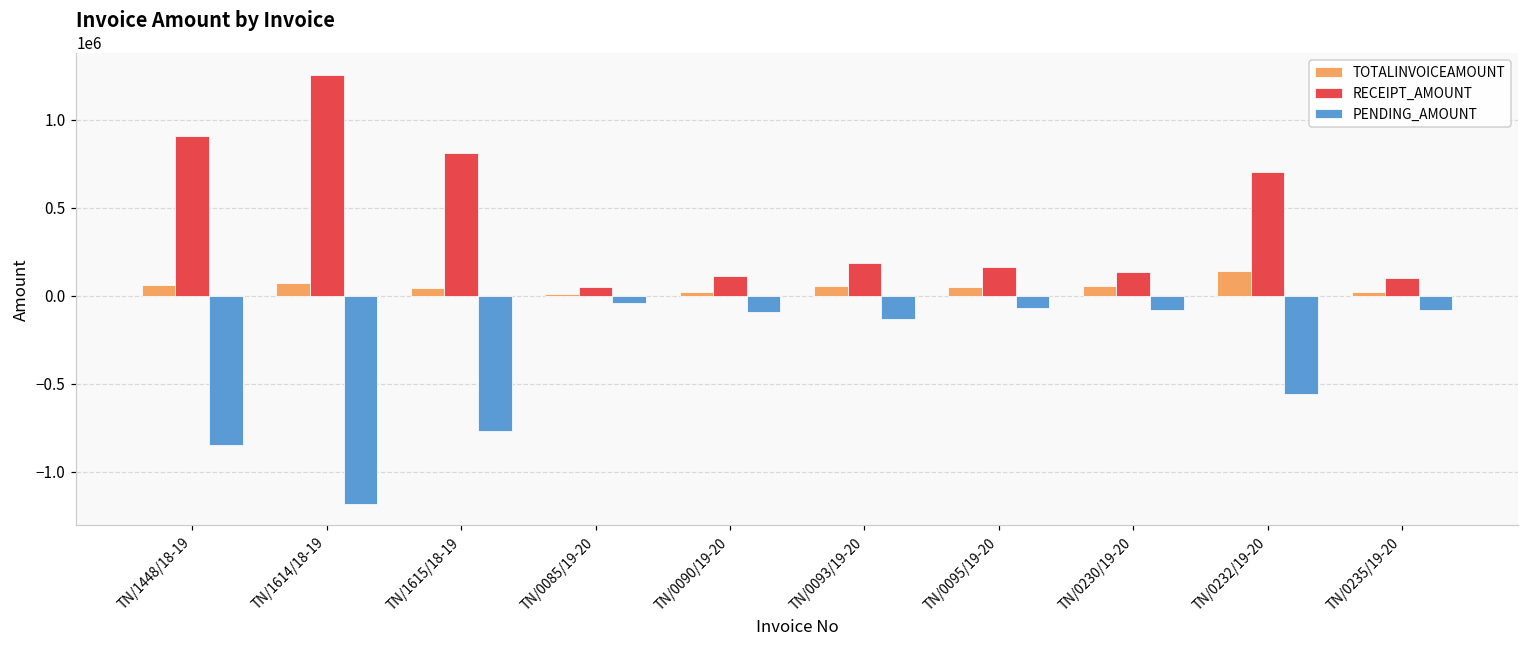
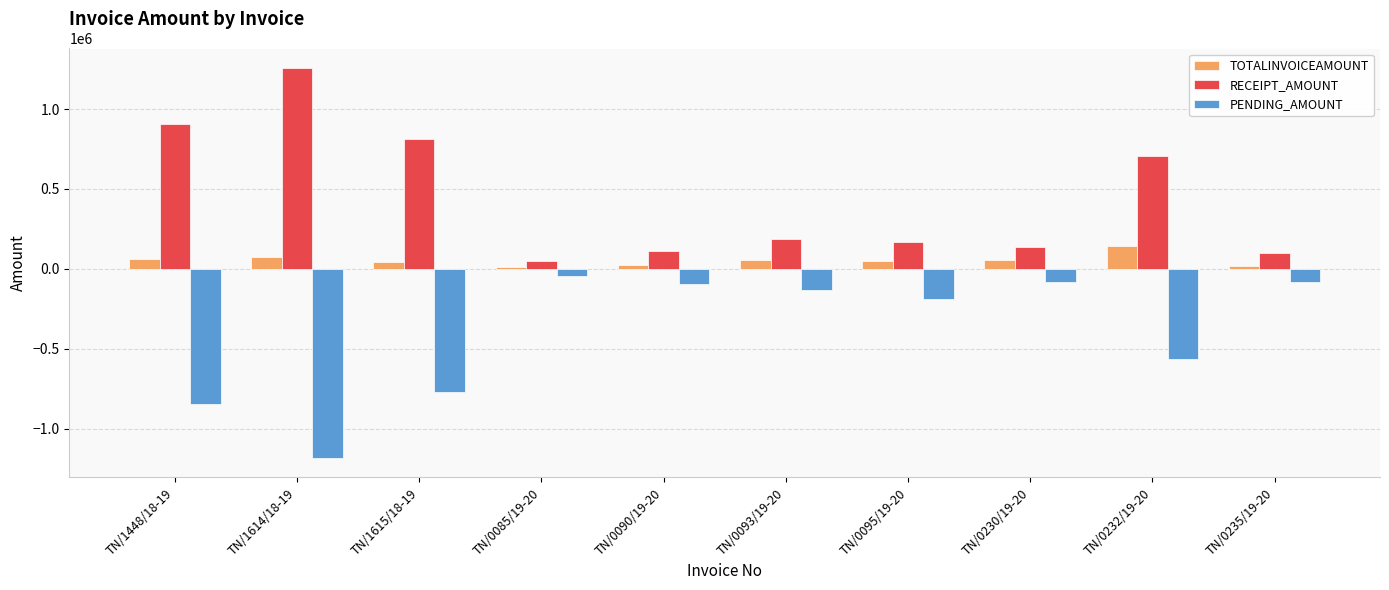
PENDING_AMOUNT, TN/0095/19-20: -70000 -> -190000
